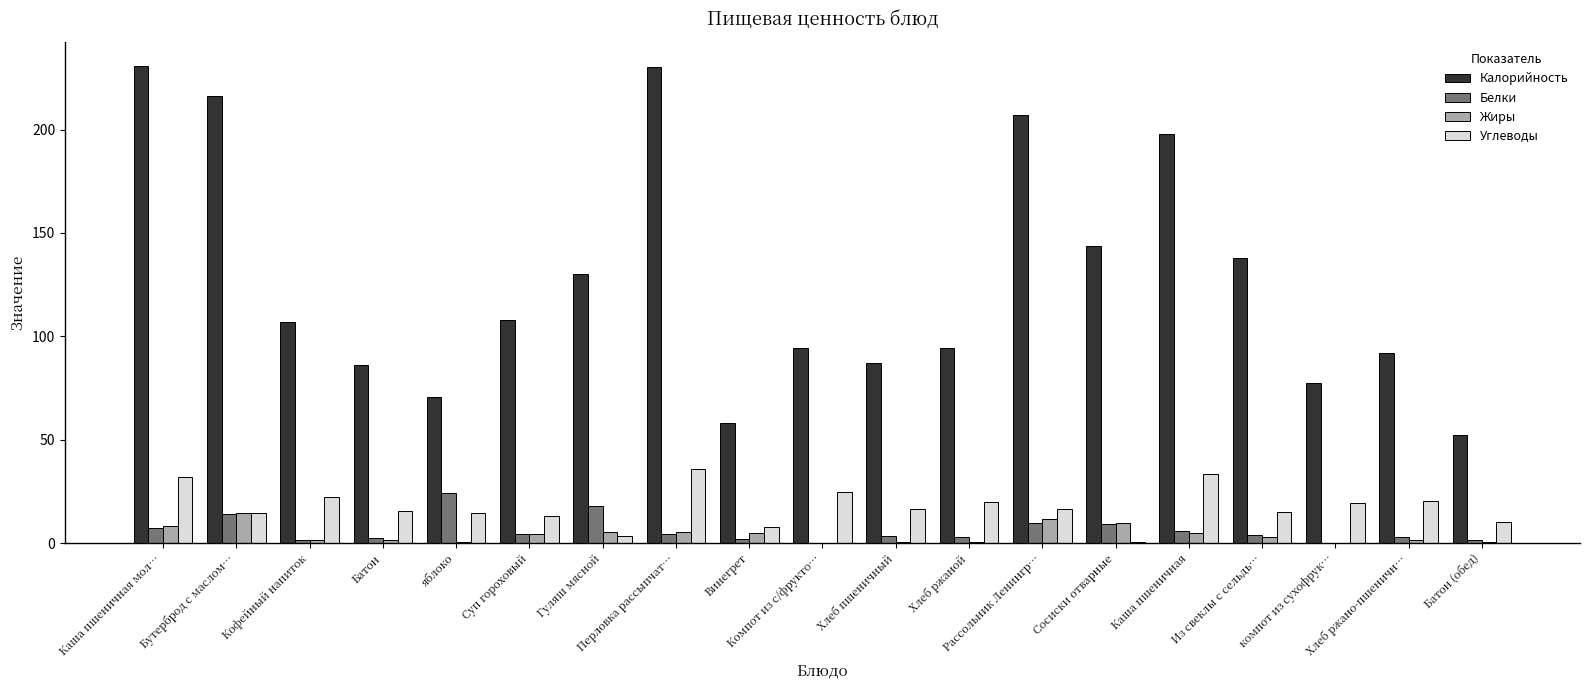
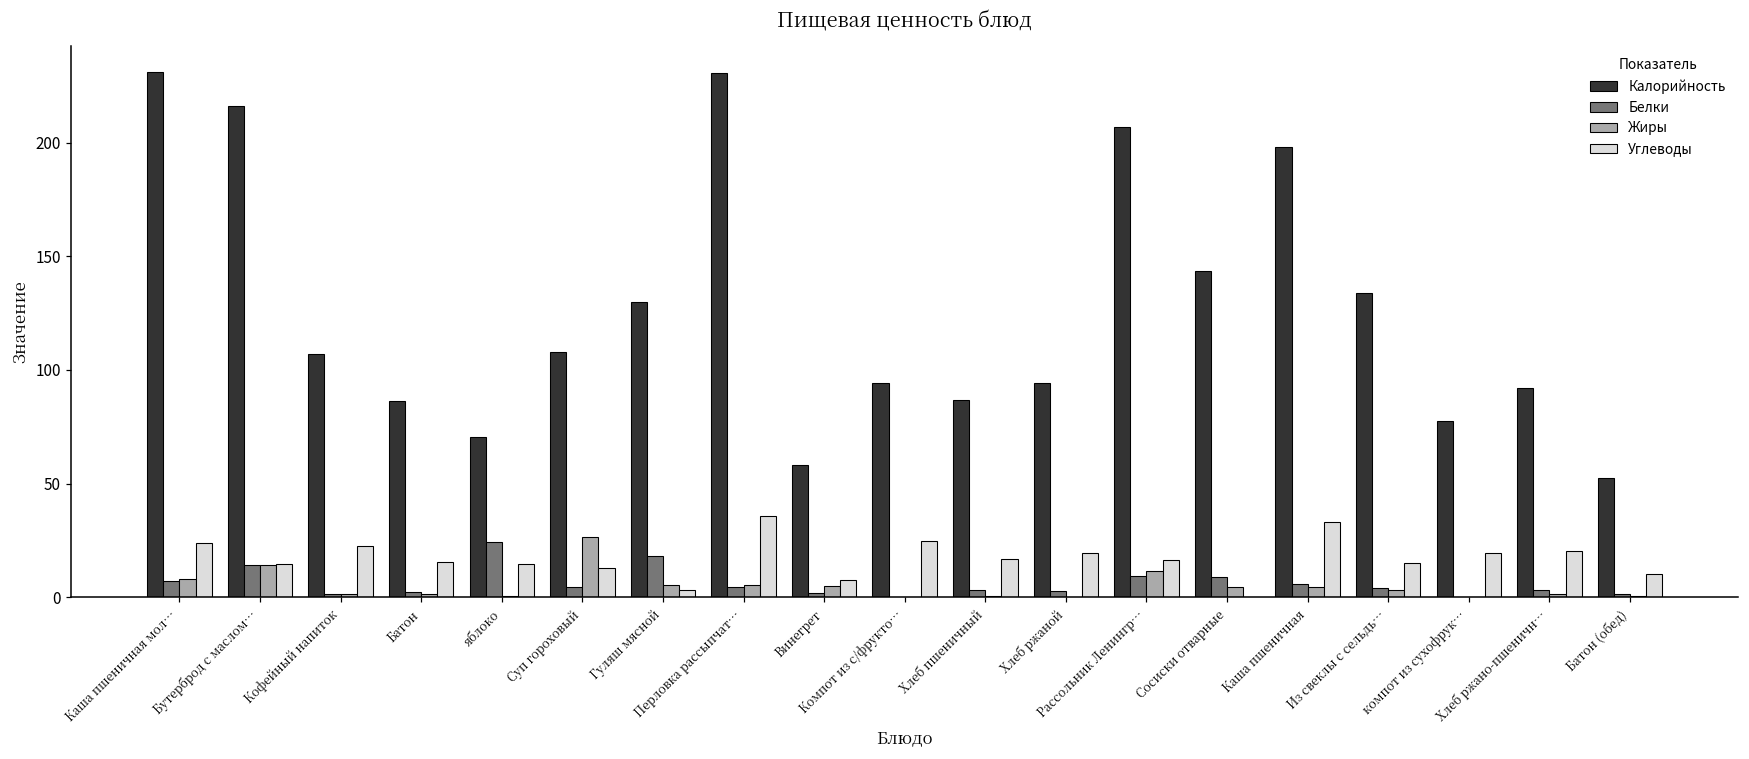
Углеводы, Каша пшеничная мол…: 32 -> 24
Жиры, Суп гороховый: 4 -> 27
Жиры, Сосиски отварные: 10 -> 4
Калорийность, Из свеклы с сельдь…: 138 -> 134
